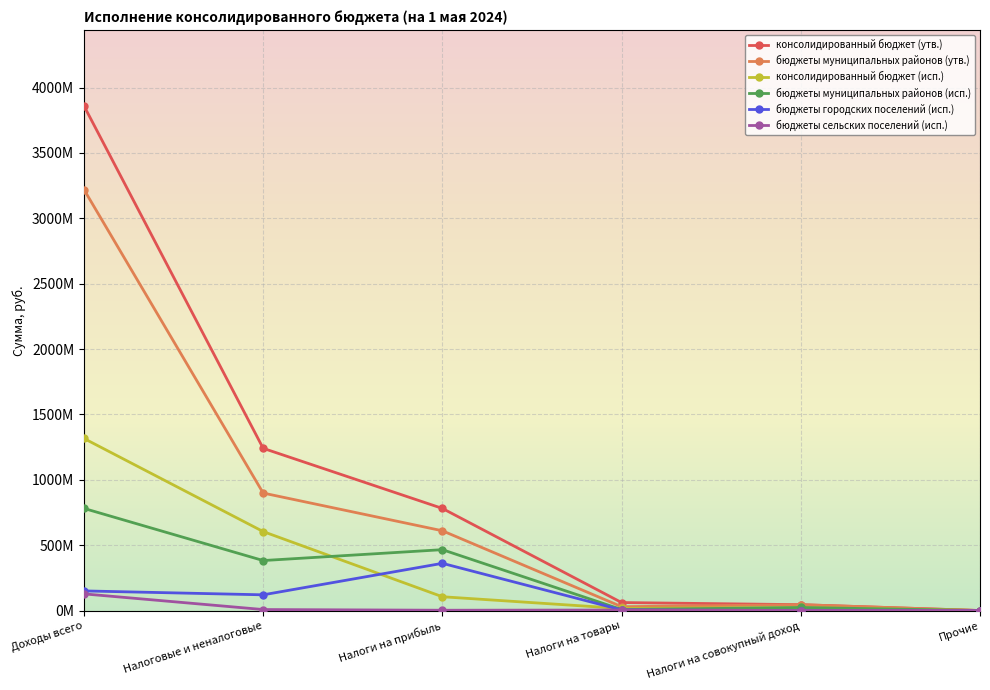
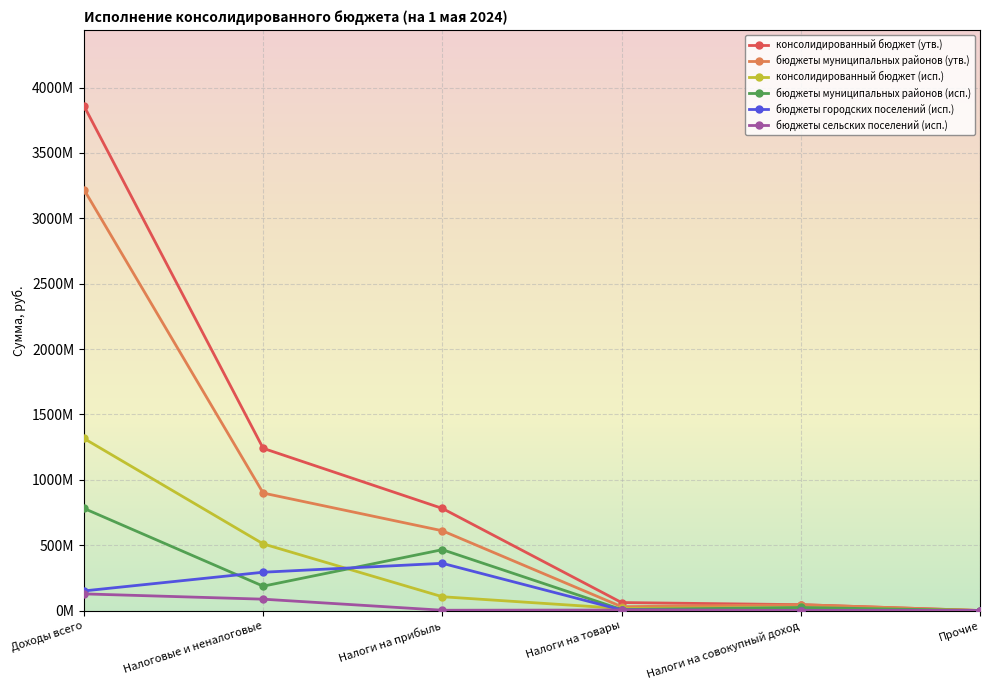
консолидированный бюджет (исп.), Налоговые и неналоговые: 600000000 -> 510000000
бюджеты муниципальных районов (исп.), Налоговые и неналоговые: 380000000 -> 190000000
бюджеты городских поселений (исп.), Налоговые и неналоговые: 120000000 -> 290000000
бюджеты сельских поселений (исп.), Налоговые и неналоговые: 10000000 -> 90000000
